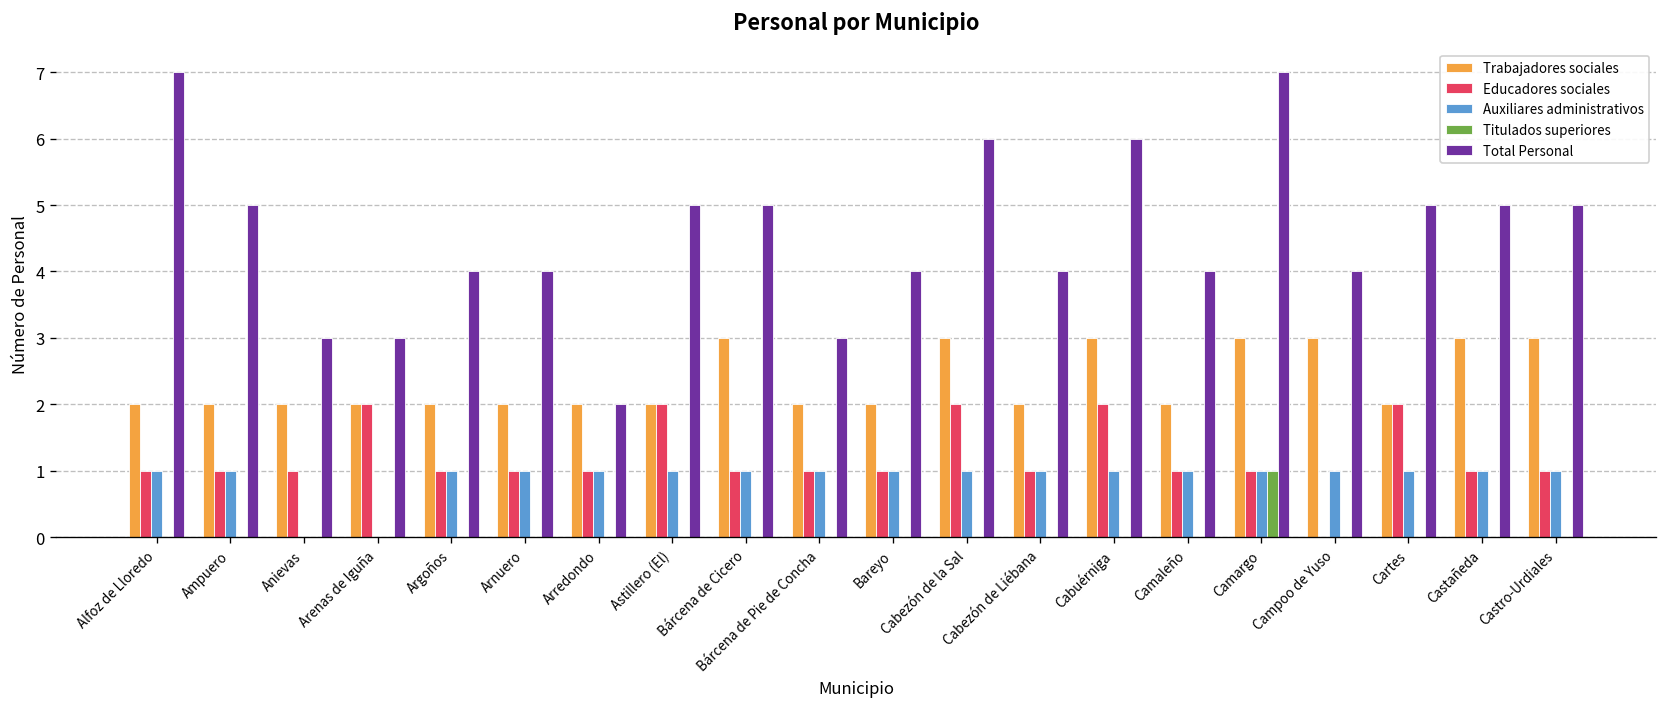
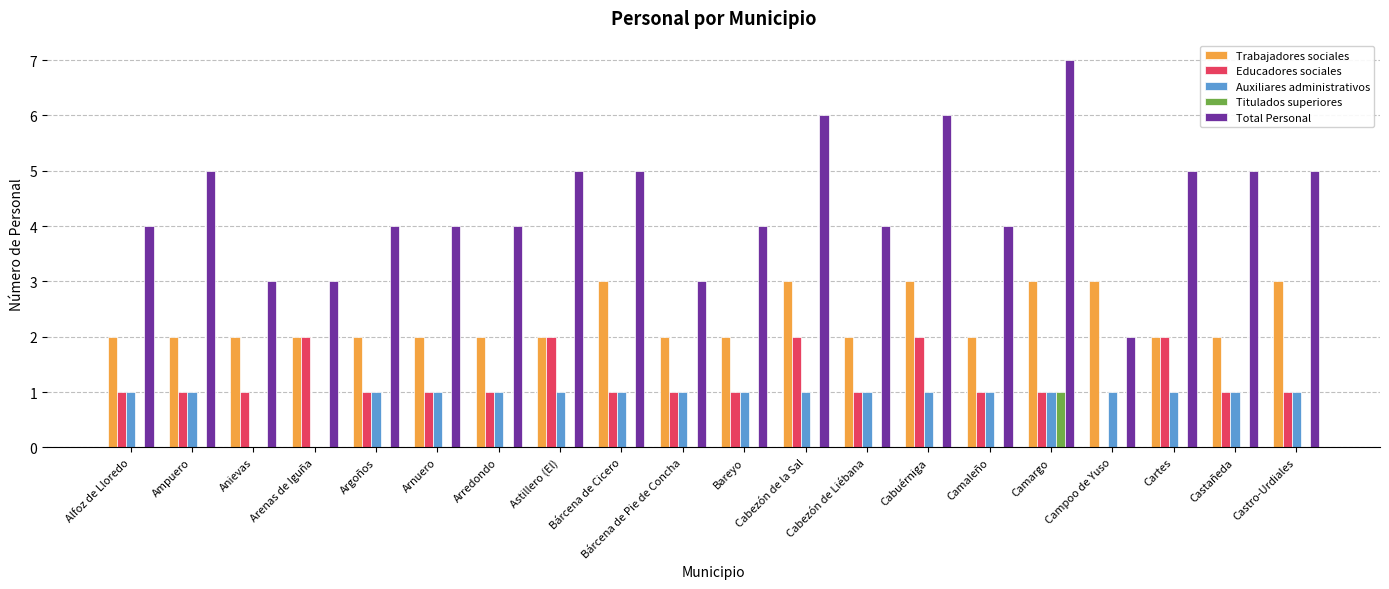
Total Personal, Alfoz de Lloredo: 7 -> 4
Total Personal, Arredondo: 2 -> 4
Total Personal, Campoo de Yuso: 4 -> 2
Trabajadores sociales, Castañeda: 3 -> 2
